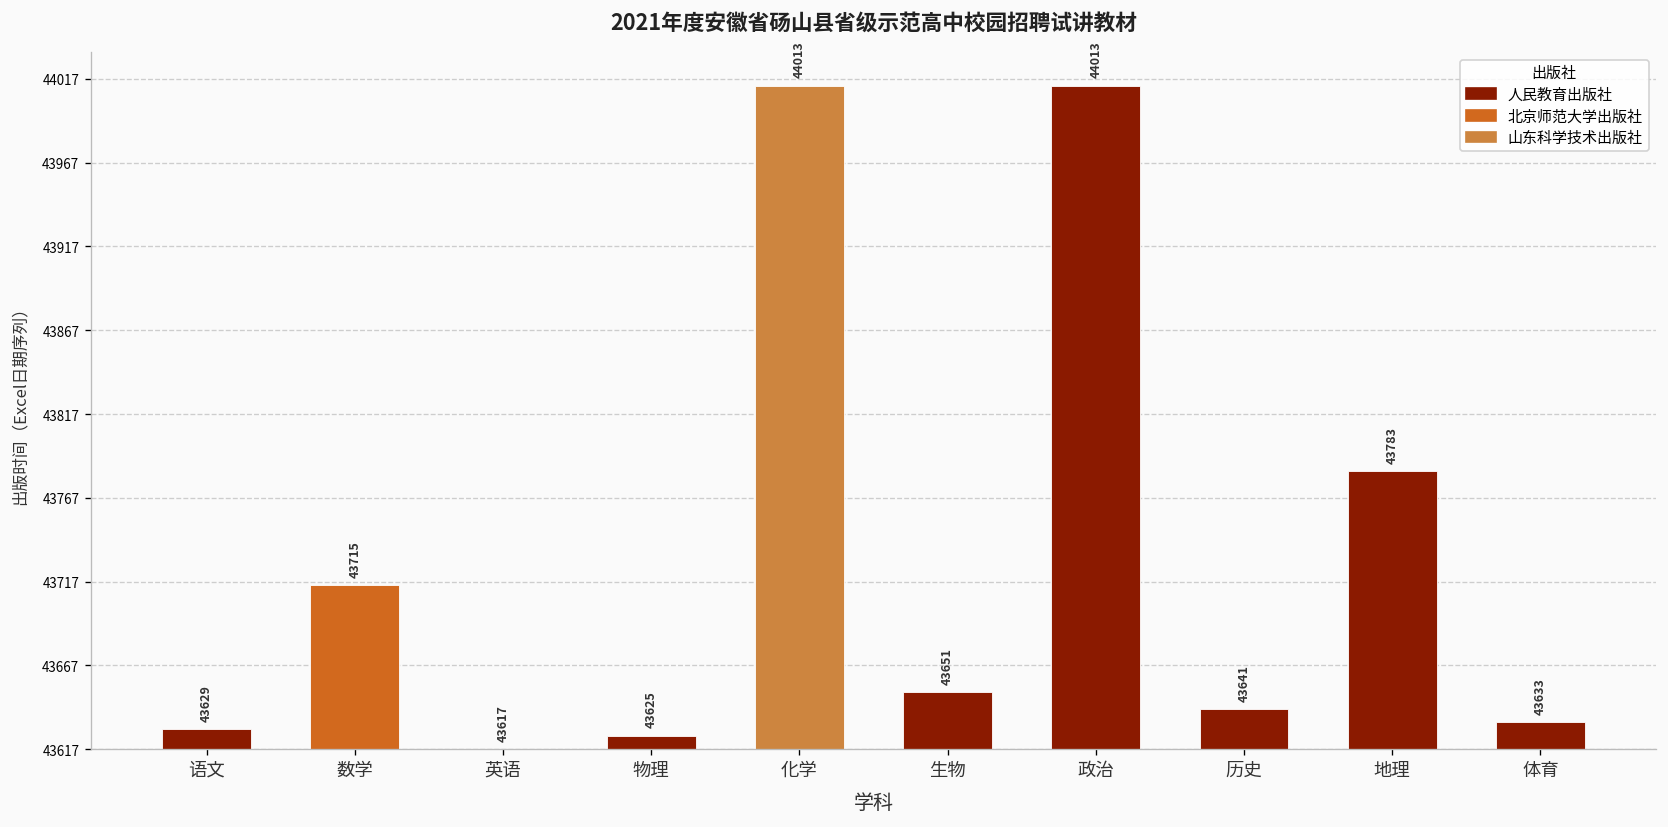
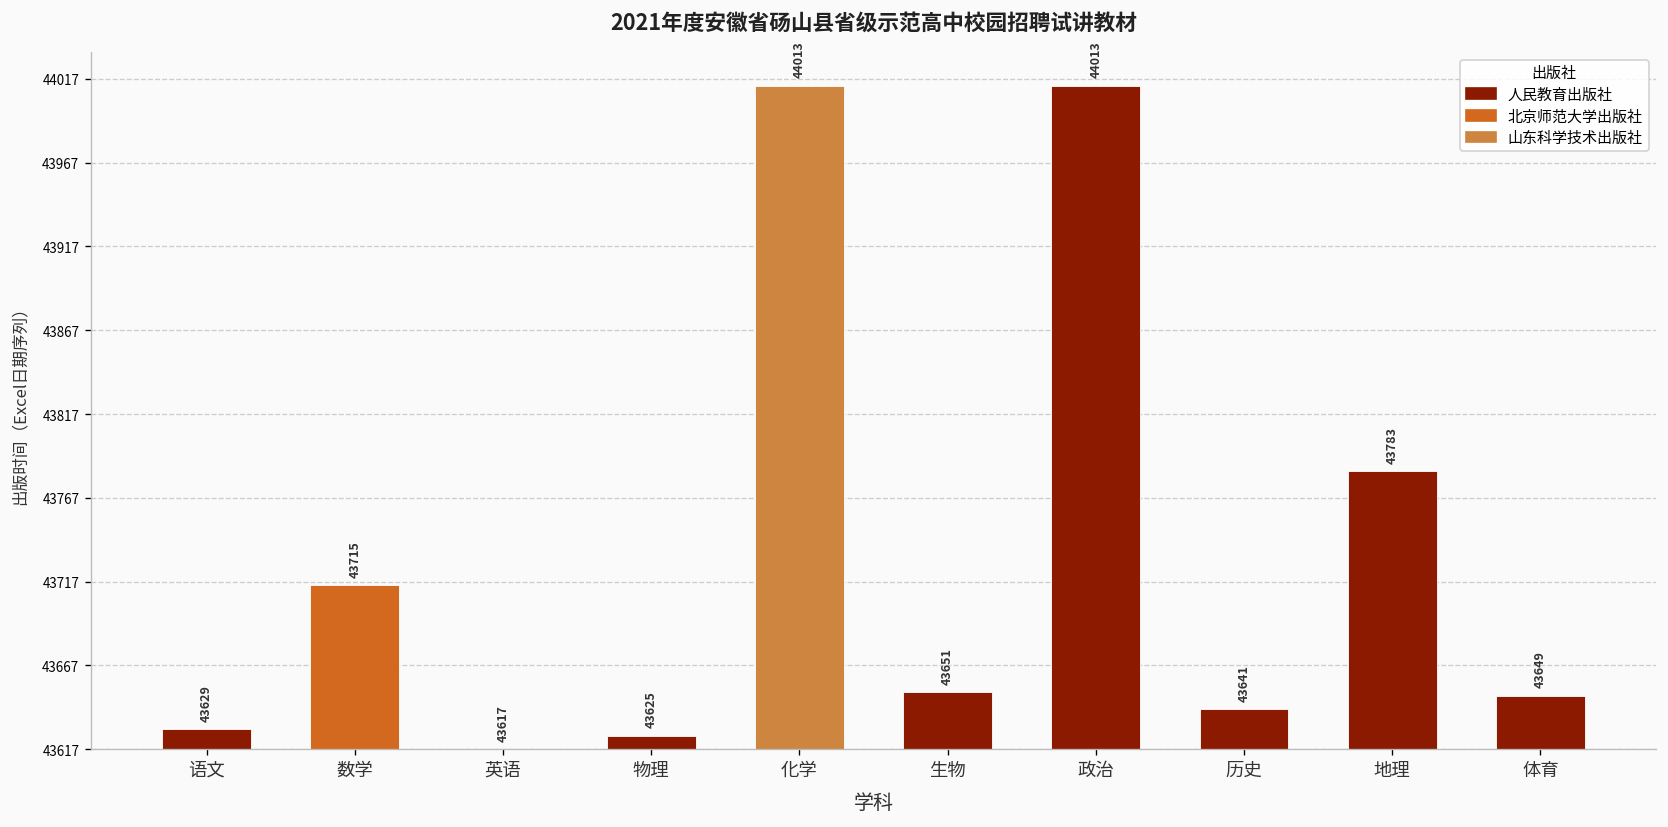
体育: 43633 -> 43649
